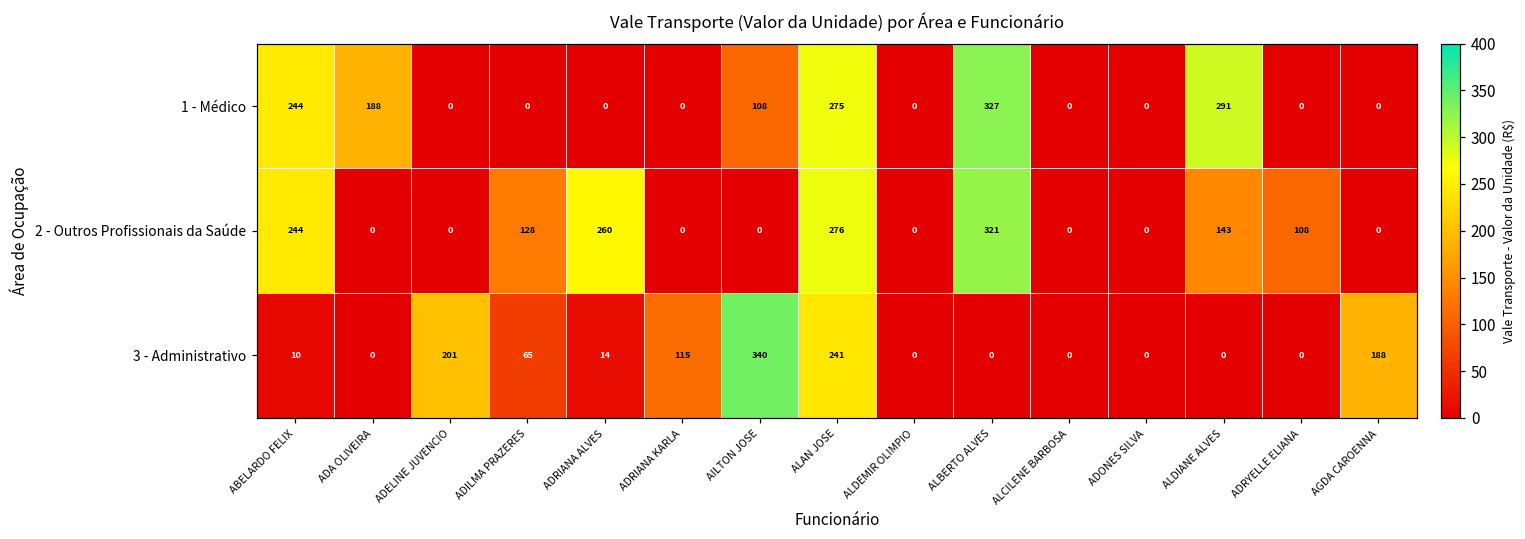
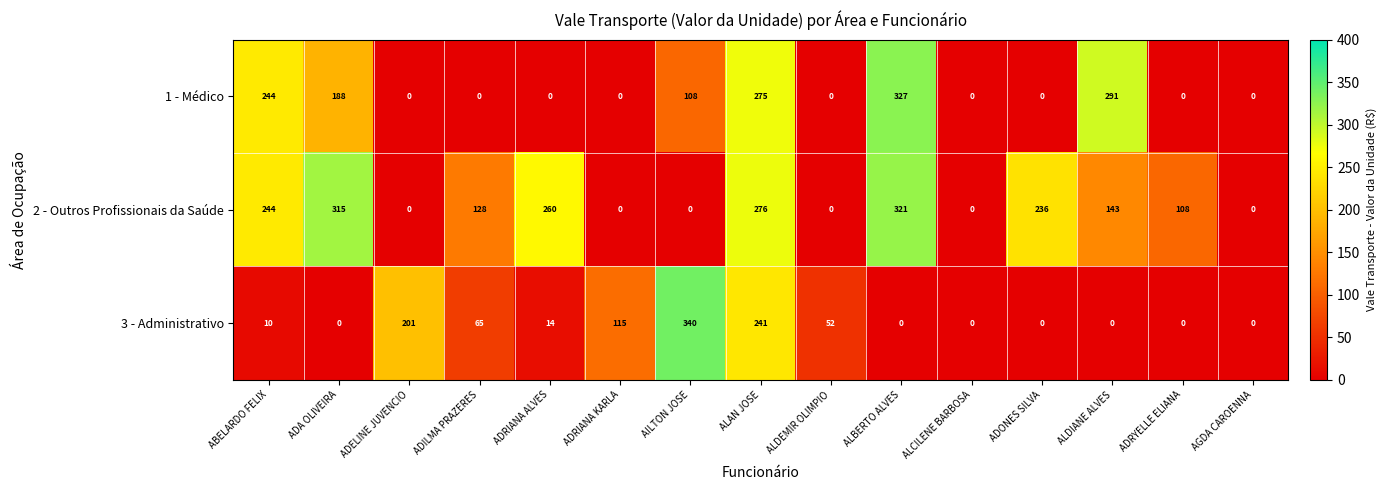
2 - Outros Profissionais da Saúde, ADA OLIVEIRA: 0 -> 315
2 - Outros Profissionais da Saúde, ADONES SILVA: 0 -> 236
3 - Administrativo, ALDEMIR OLIMPIO: 0 -> 52
3 - Administrativo, AGDA CAROENNA: 188 -> 0
